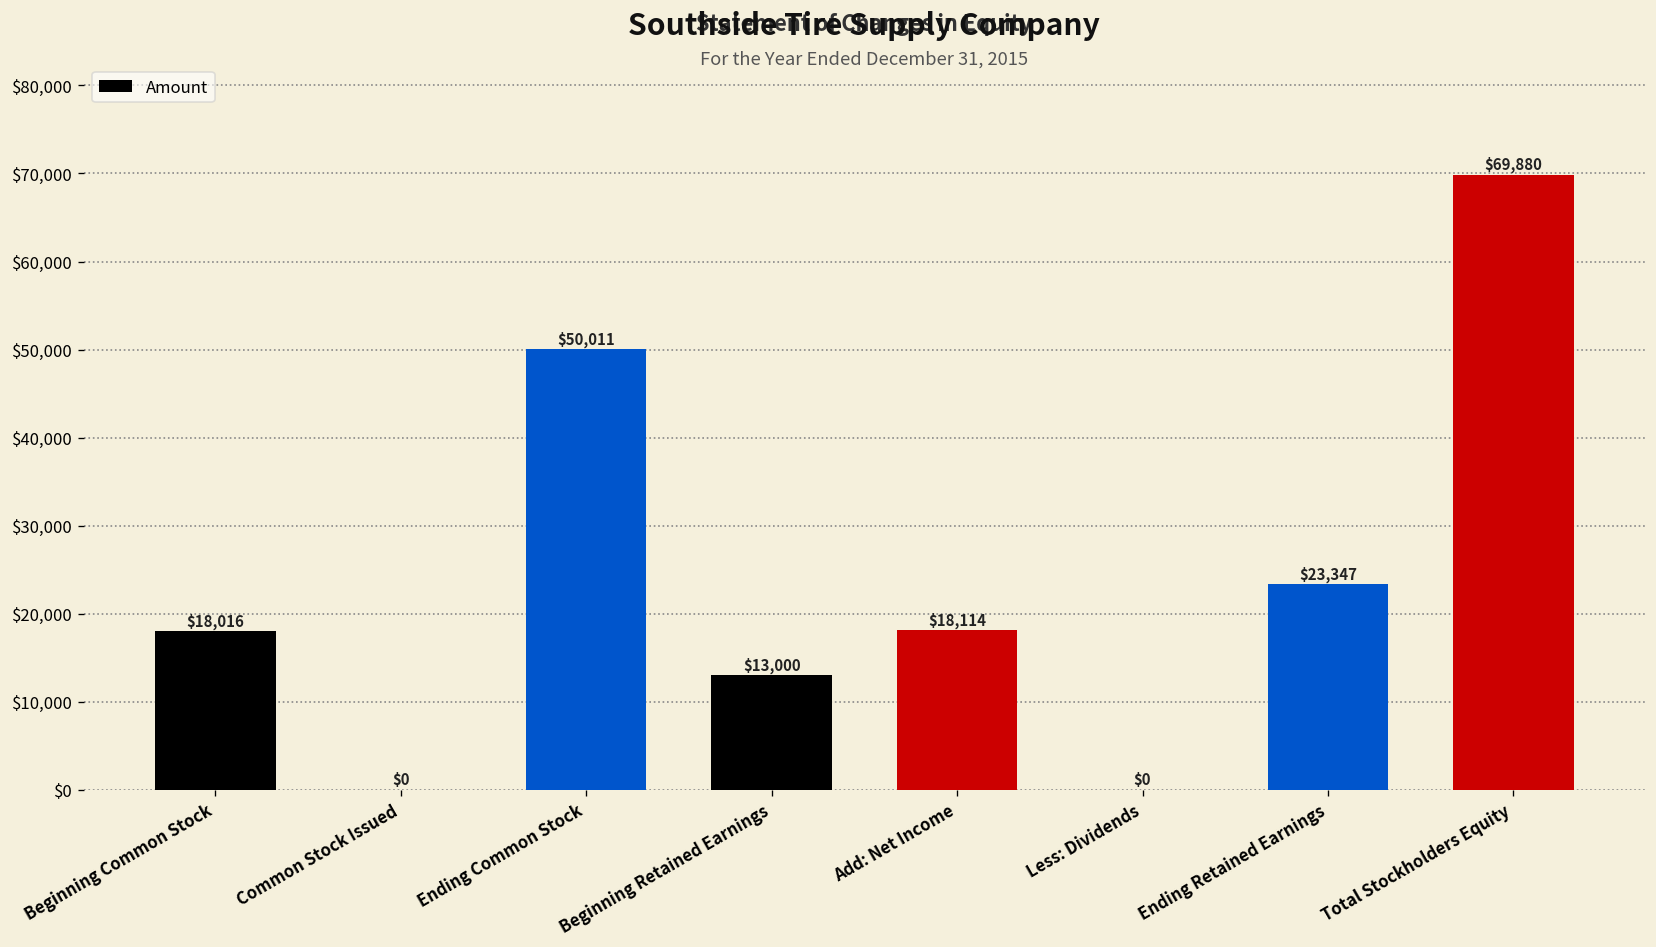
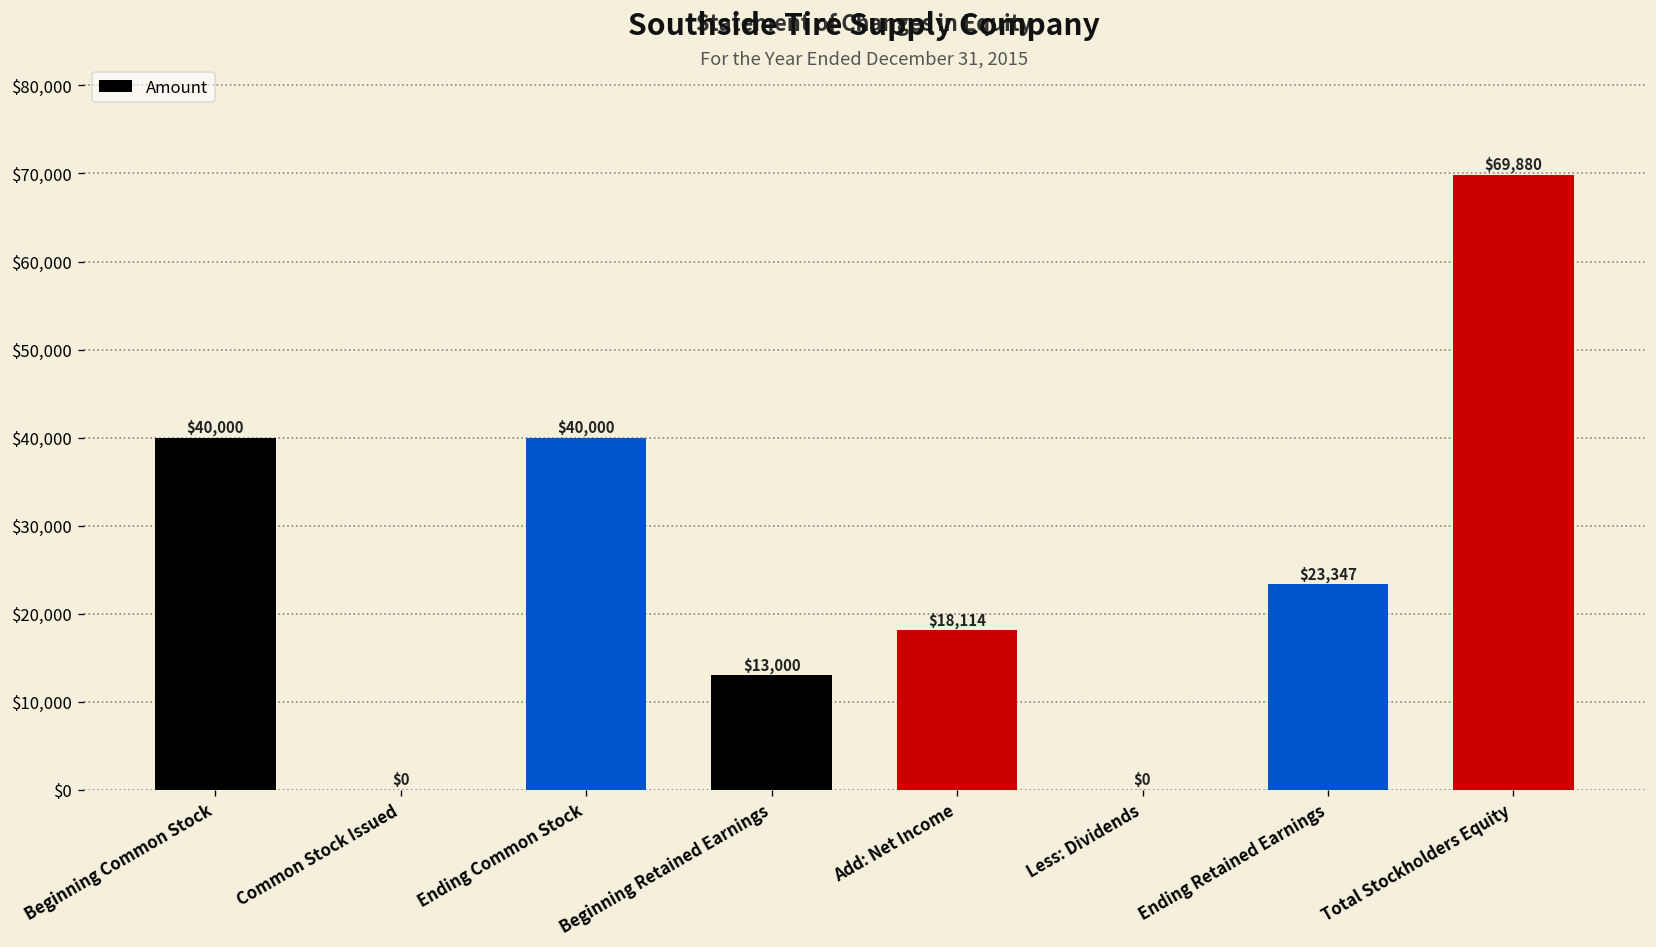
Beginning Common Stock: $18,016 -> $40,000
Ending Common Stock: $50,011 -> $40,000
